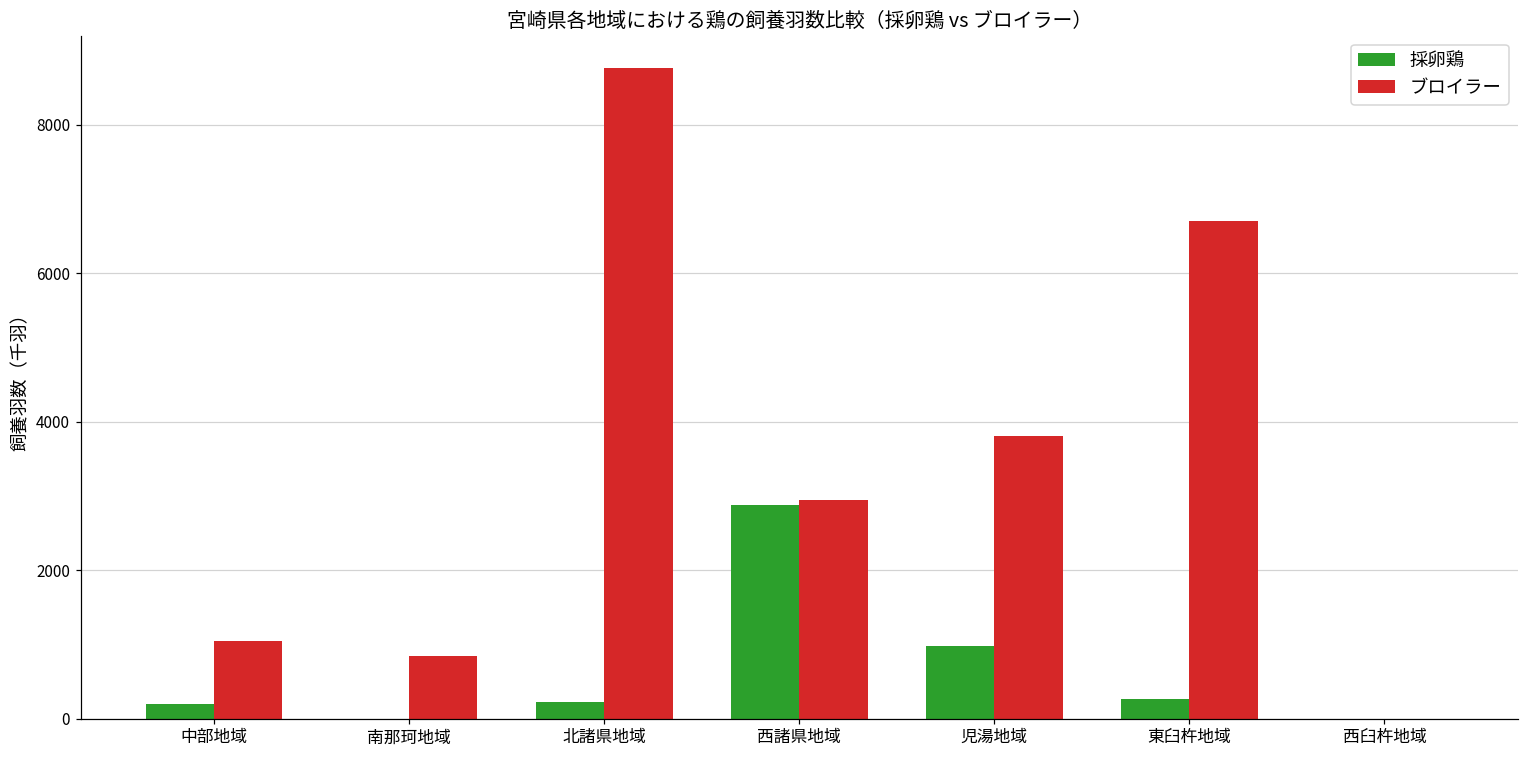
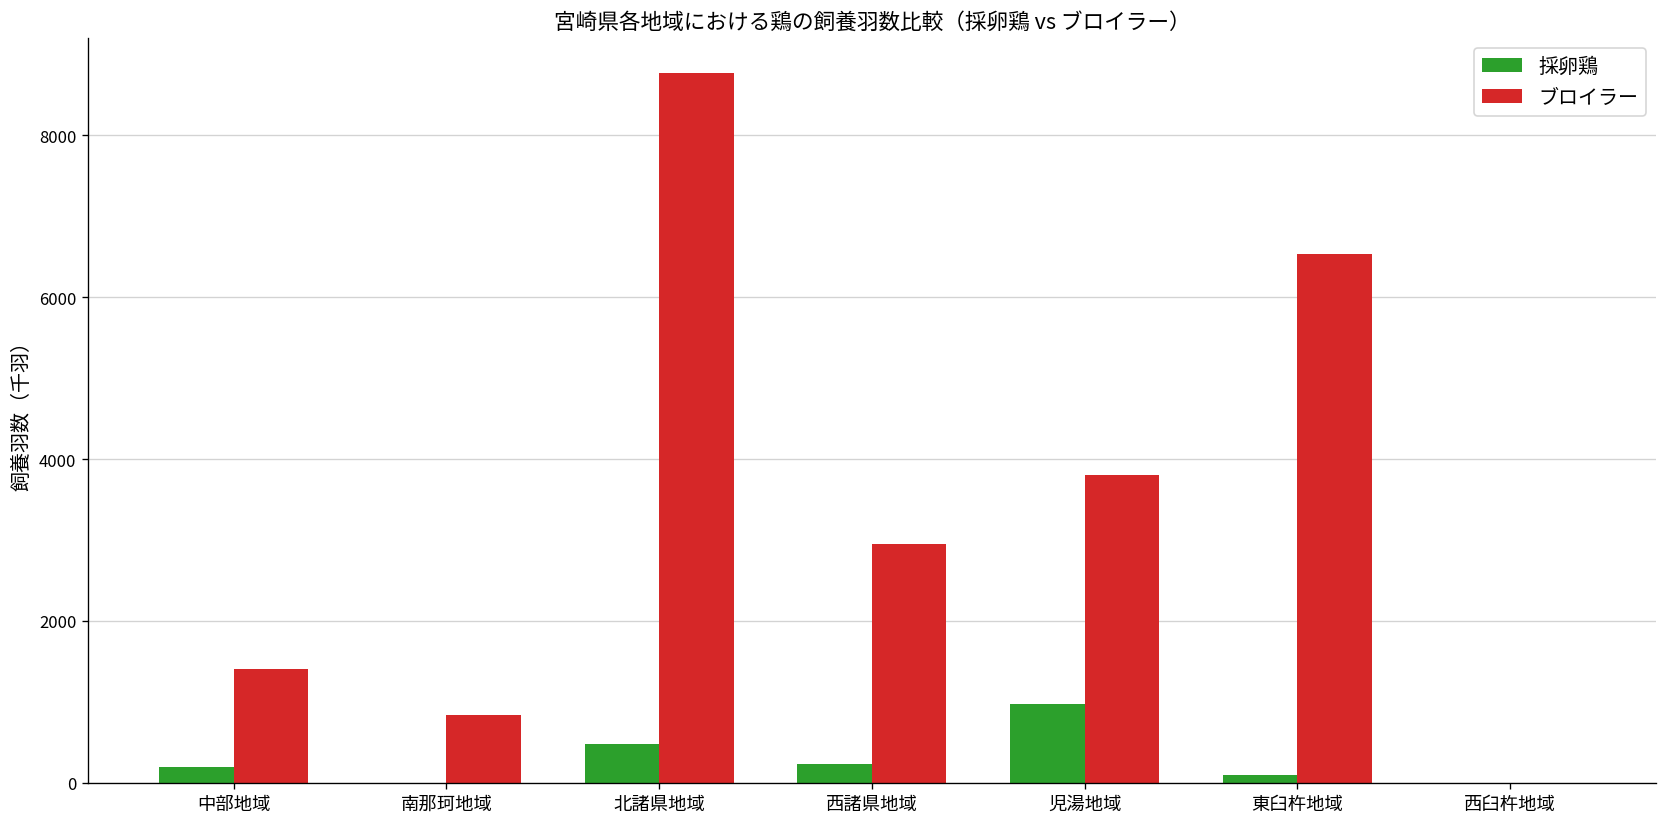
ブロイラー, 中部地域: 1000 -> 1400
採卵鶏, 北諸県地域: 200 -> 500
採卵鶏, 西諸県地域: 2900 -> 200
採卵鶏, 東臼杵地域: 300 -> 100
ブロイラー, 東臼杵地域: 6700 -> 6500
